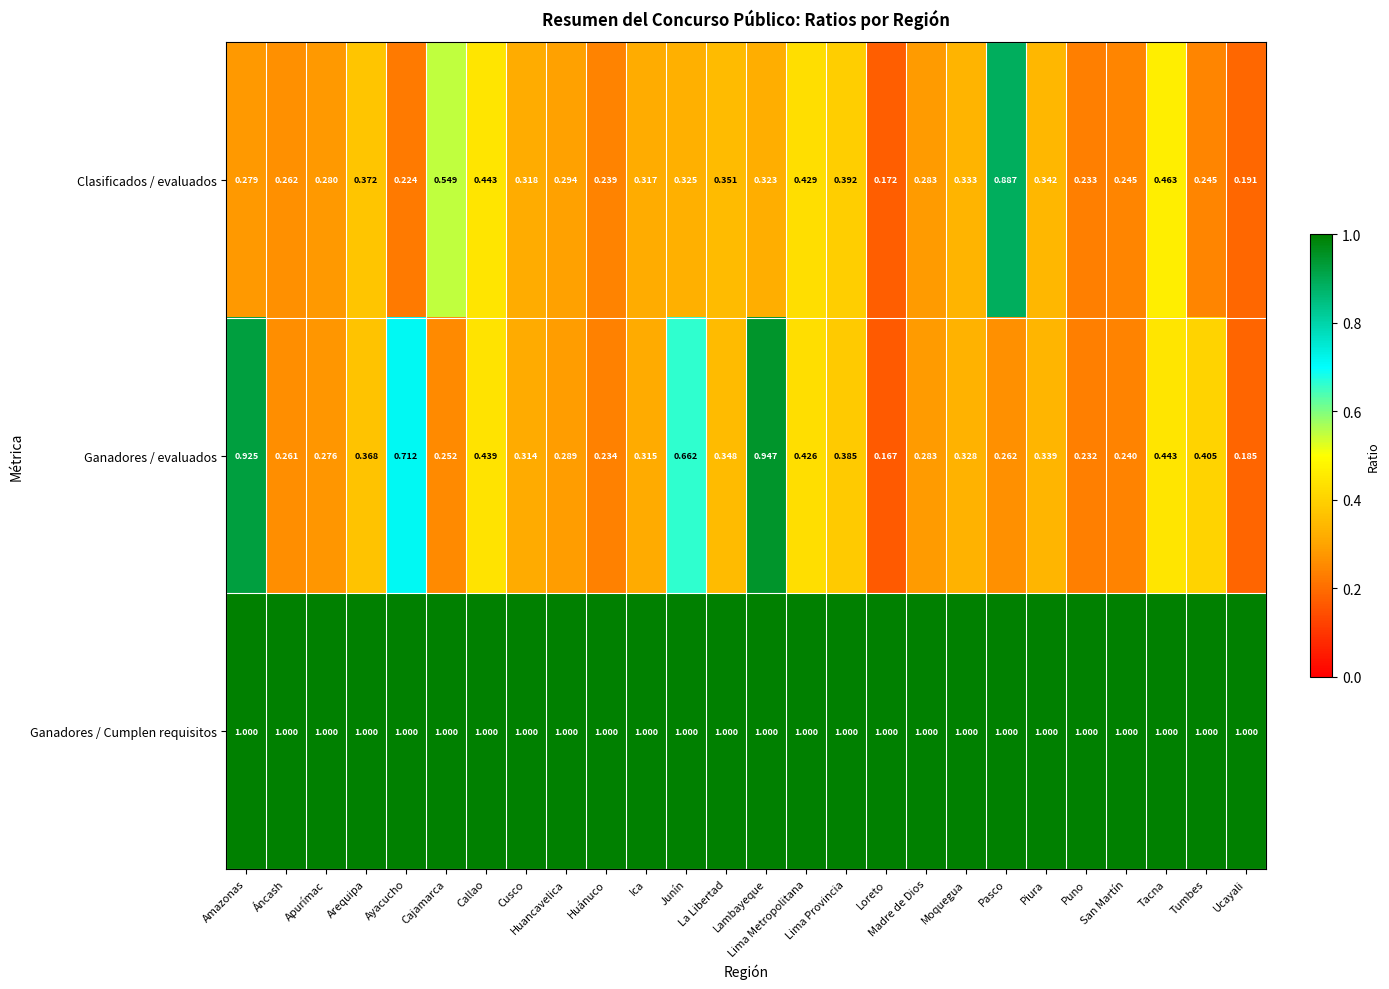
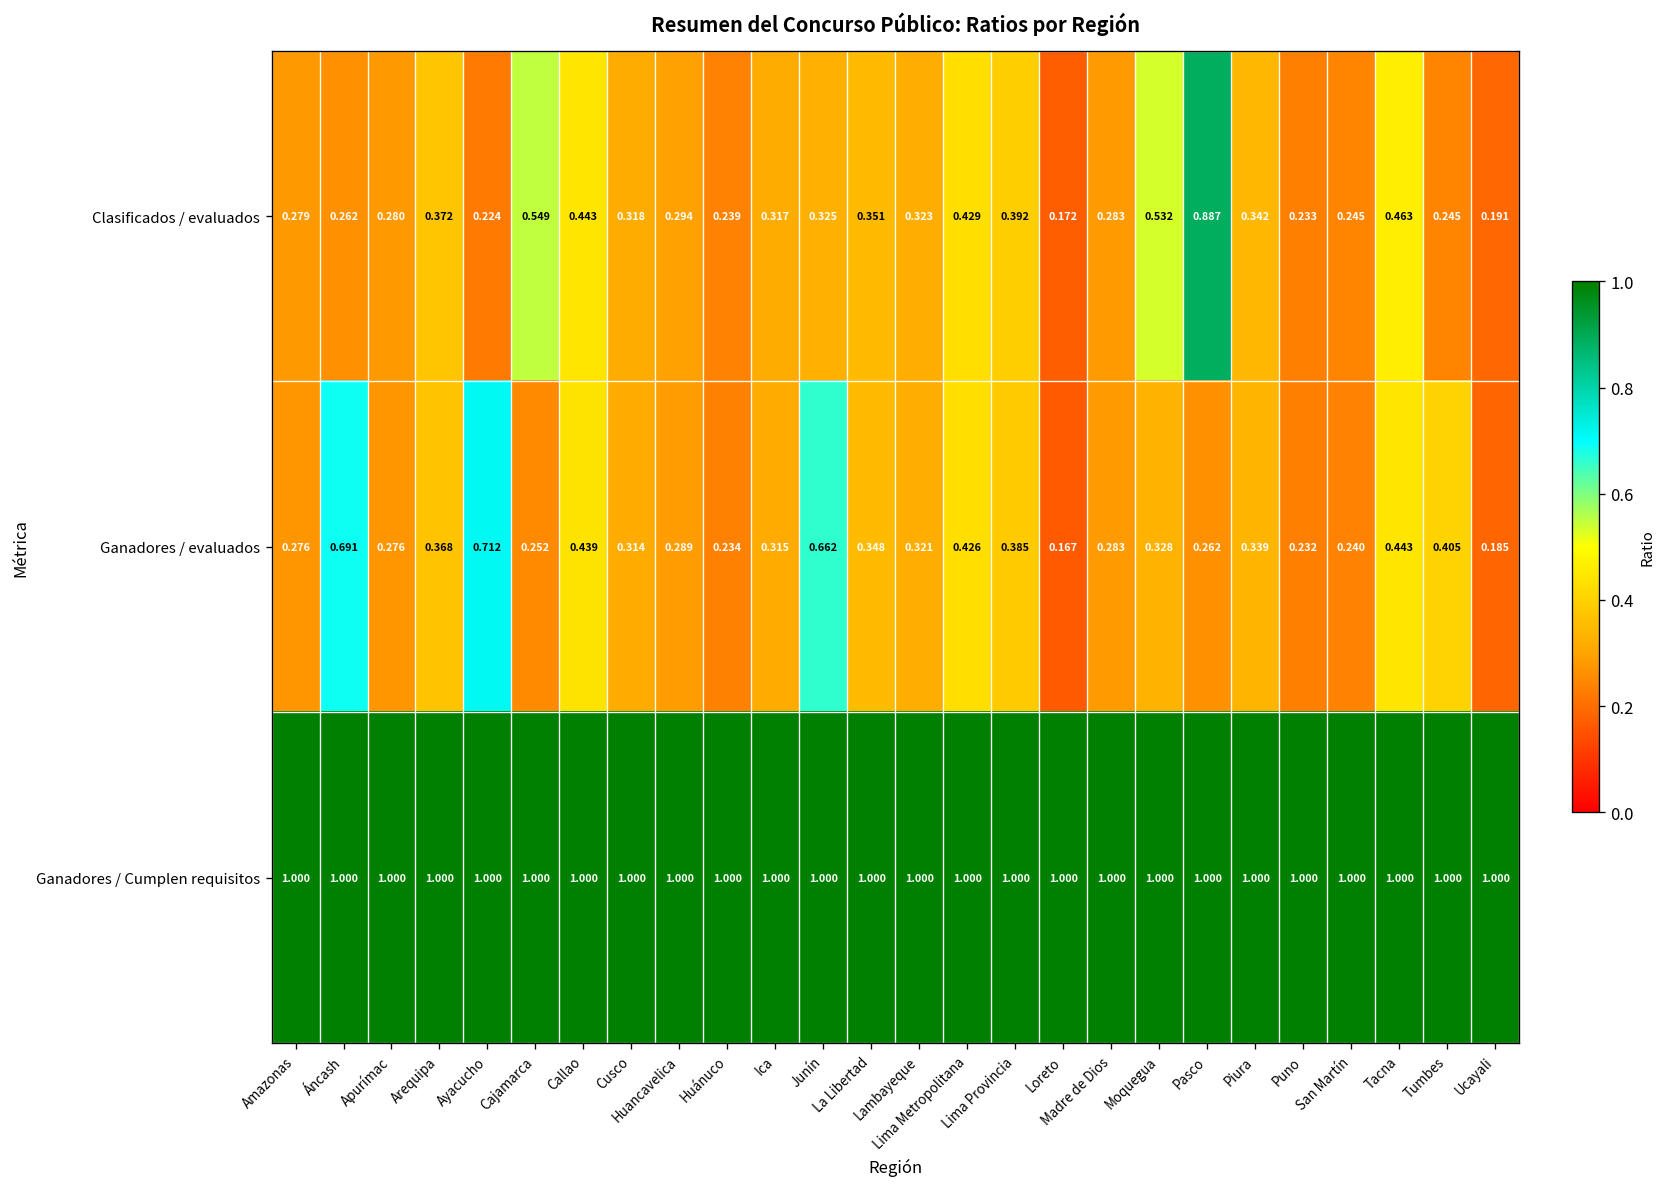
Clasificados / evaluados, Moquegua: 0.333 -> 0.532
Ganadores / evaluados, Amazonas: 0.925 -> 0.276
Ganadores / evaluados, Áncash: 0.261 -> 0.691
Ganadores / evaluados, Lambayeque: 0.947 -> 0.321
